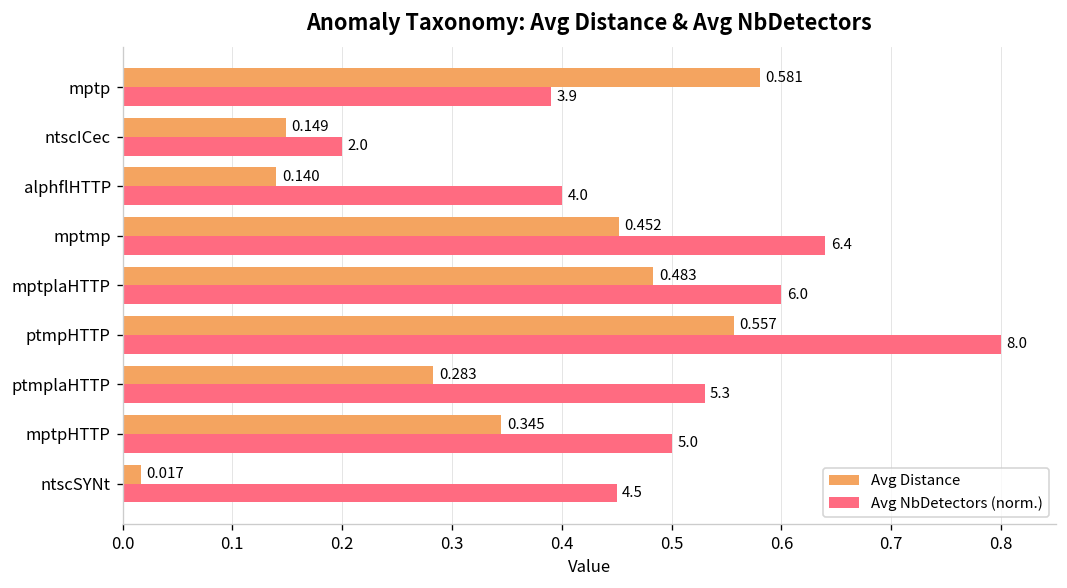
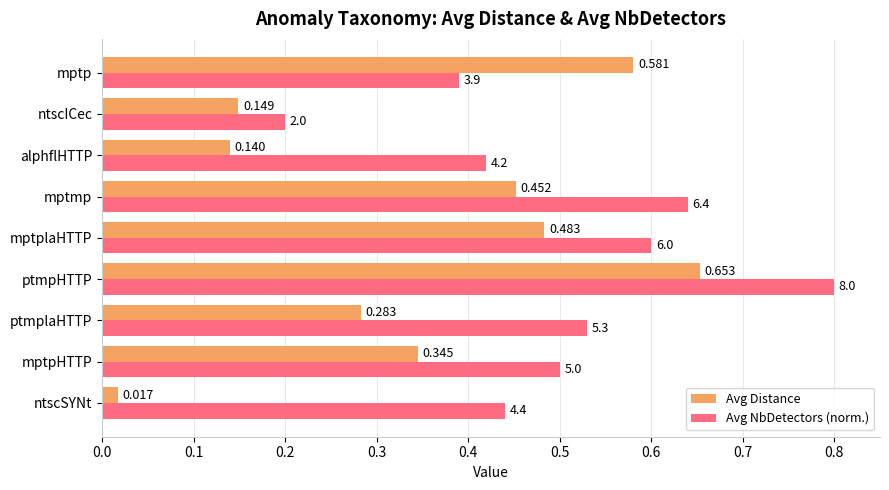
Avg NbDetectors (norm.), alphflHTTP: 4.0 -> 4.2
Avg Distance, ptmpHTTP: 0.557 -> 0.653
Avg NbDetectors (norm.), ntscSYNt: 4.5 -> 4.4
